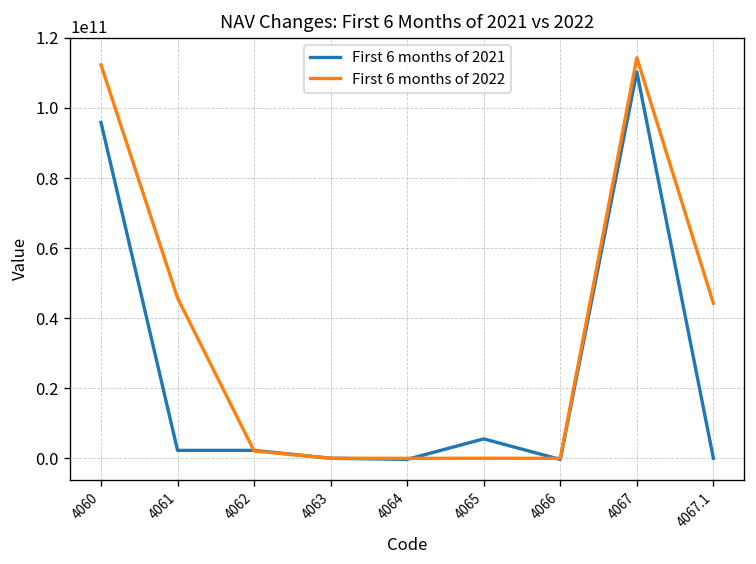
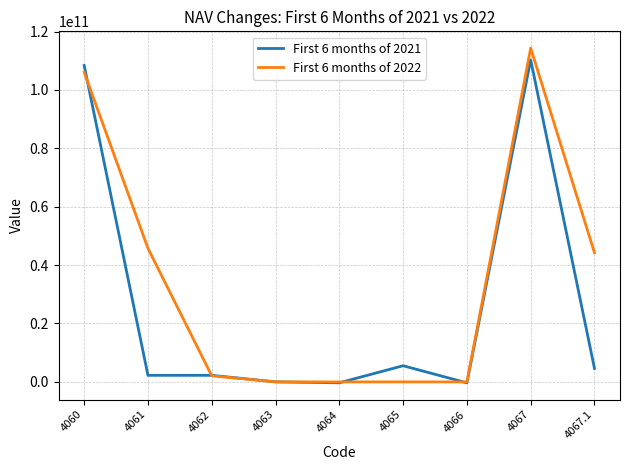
First 6 months of 2021, 4060: 96000000000 -> 108000000000
First 6 months of 2022, 4060: 112000000000 -> 106000000000
First 6 months of 2021, 4067.1: 0 -> 5000000000
